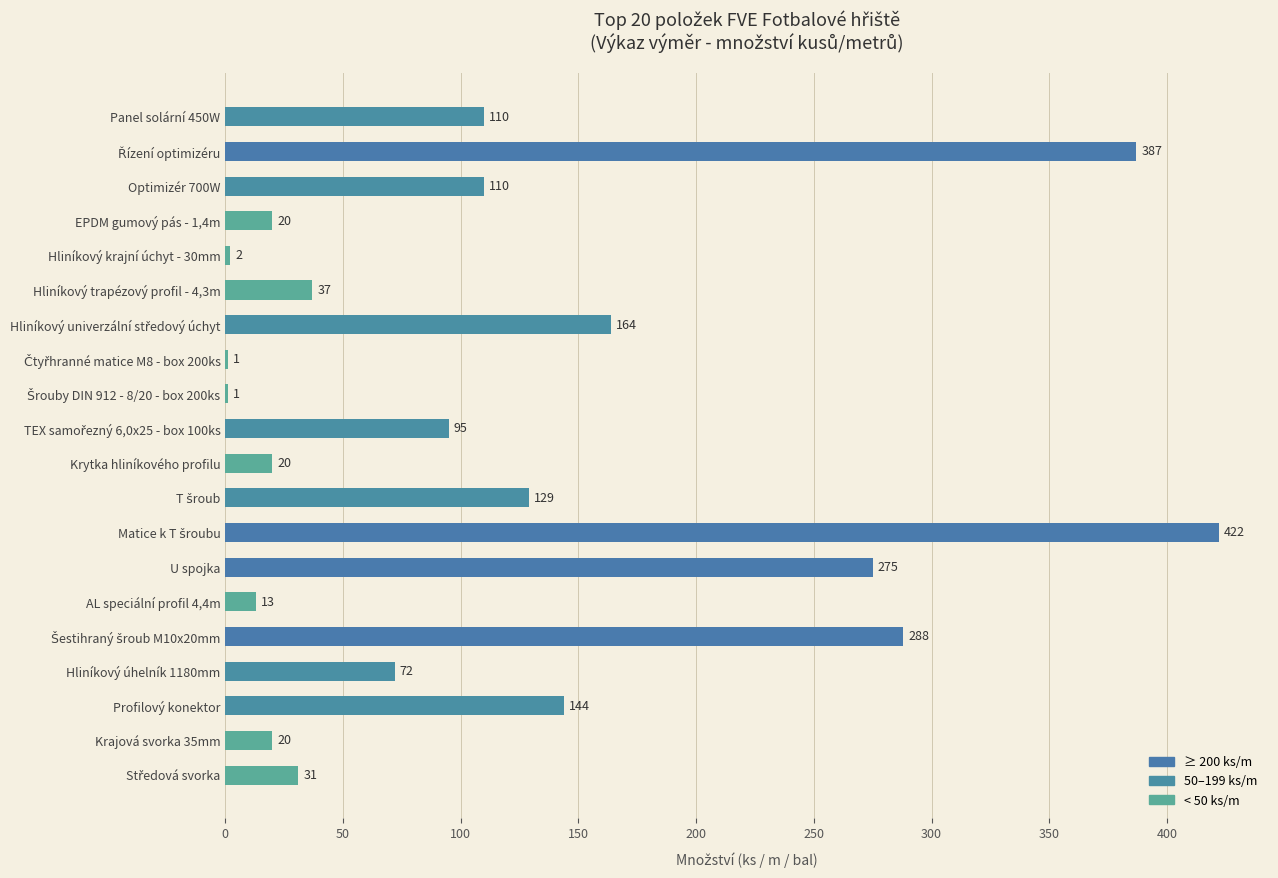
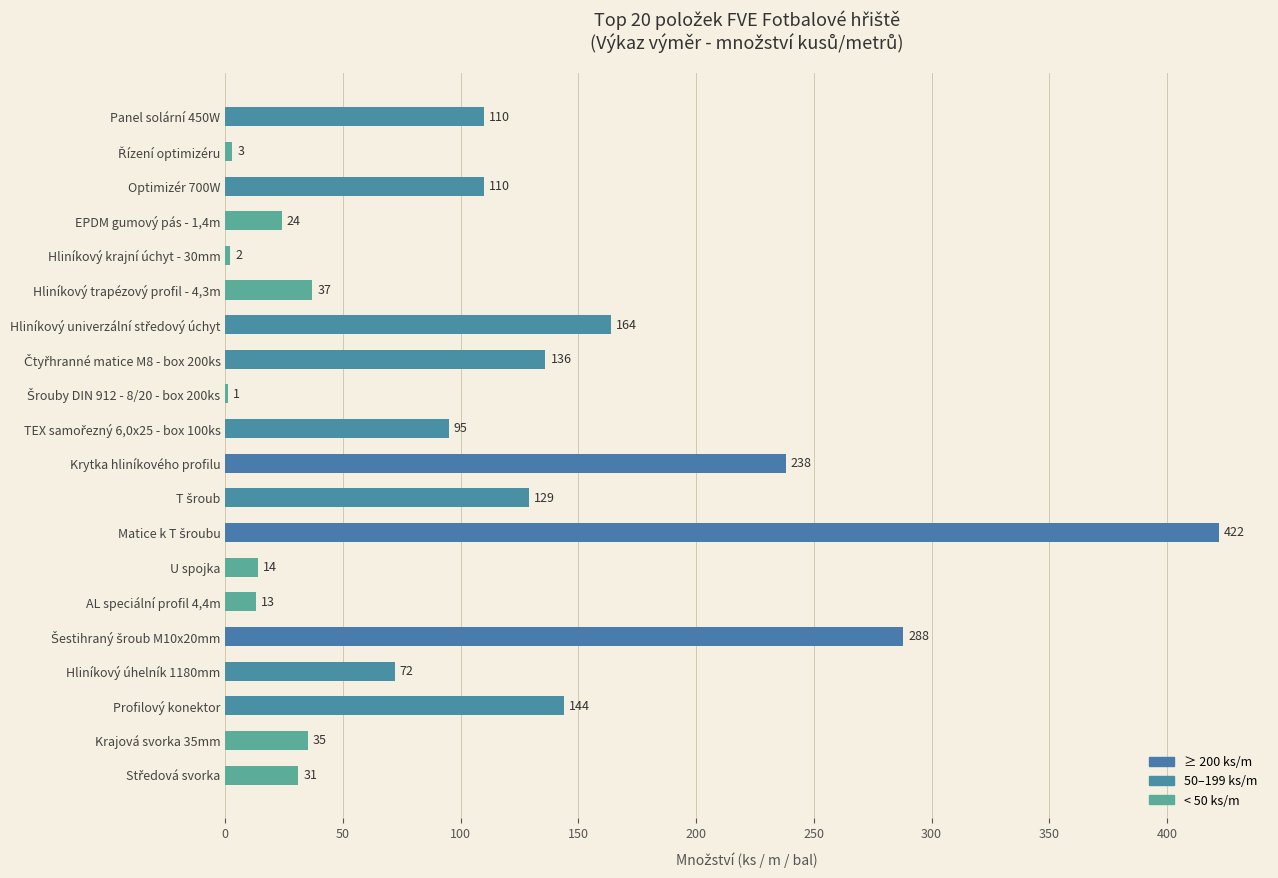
Řízení optimizéru: 387 -> 3
EPDM gumový pás - 1,4m: 20 -> 24
Čtyřhranné matice M8 - box 200ks: 1 -> 136
Krytka hliníkového profilu: 20 -> 238
U spojka: 275 -> 14
Krajová svorka 35mm: 20 -> 35
